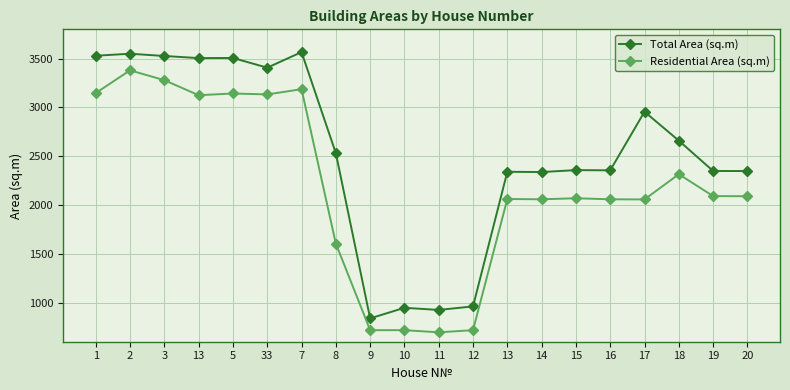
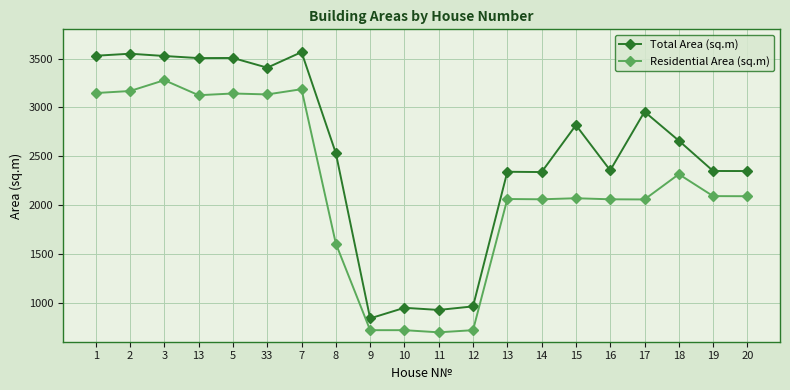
Residential Area (sq.m), 2: 3400 -> 3200
Total Area (sq.m), 15: 2400 -> 2800
